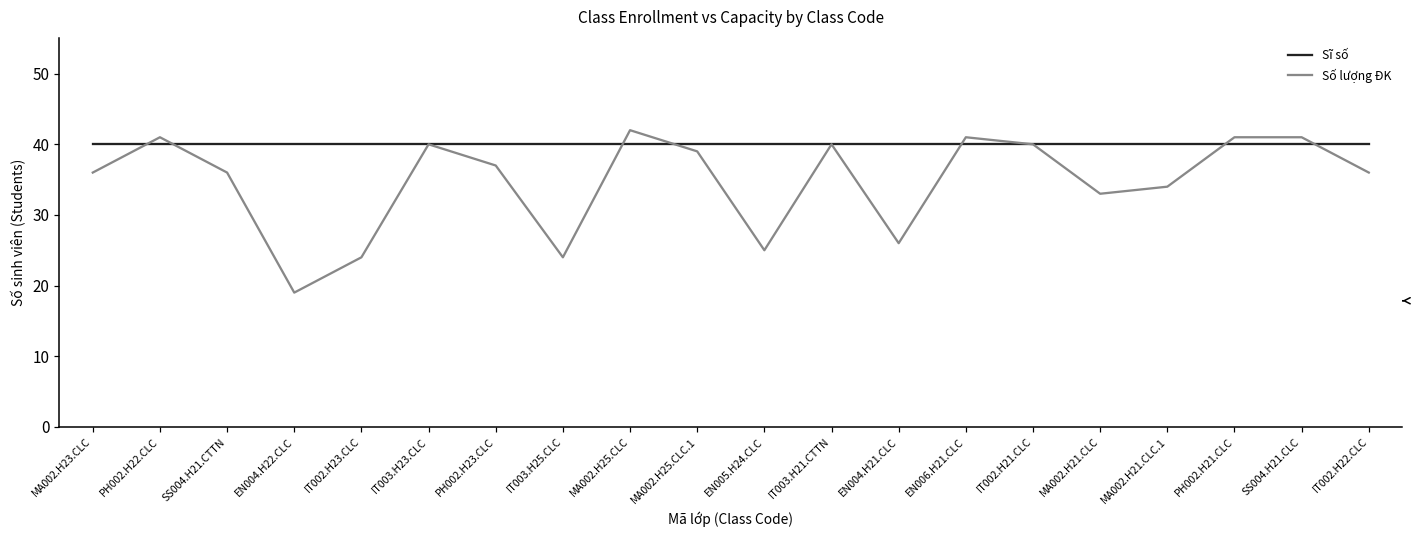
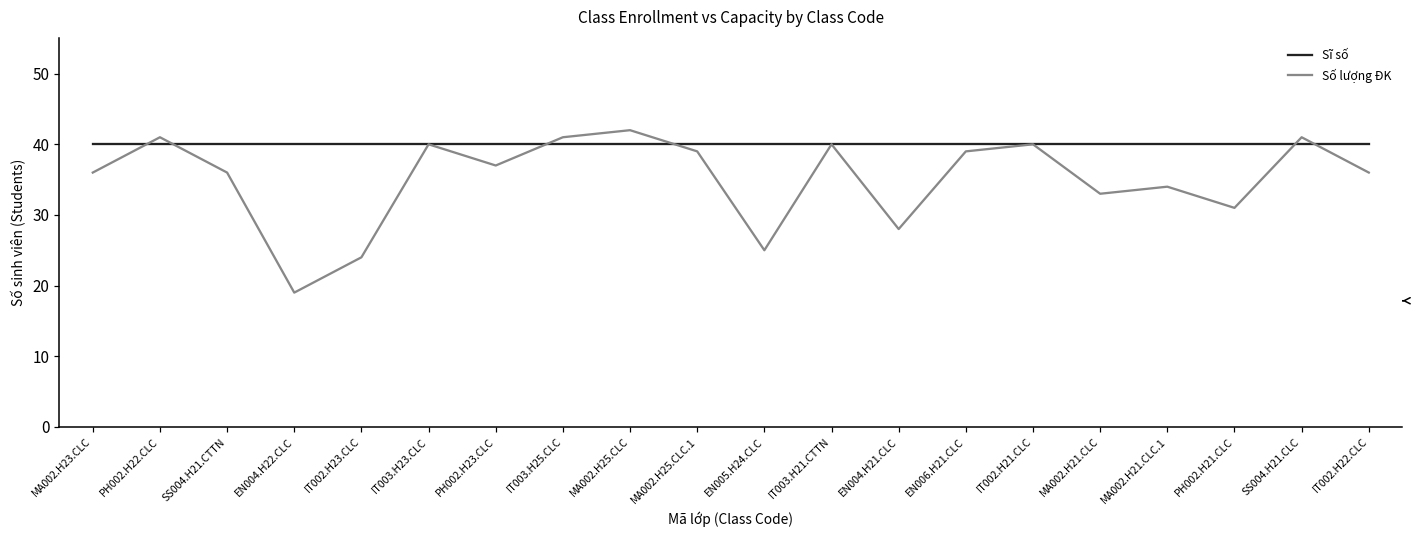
Số lượng ĐK, IT003.H25.CLC: 24 -> 41
Số lượng ĐK, EN004.H21.CLC: 26 -> 28
Số lượng ĐK, EN006.H21.CLC: 41 -> 39
Số lượng ĐK, PH002.H21.CLC: 41 -> 31
